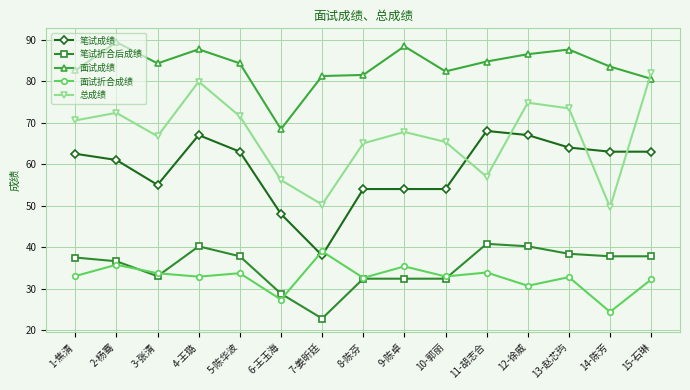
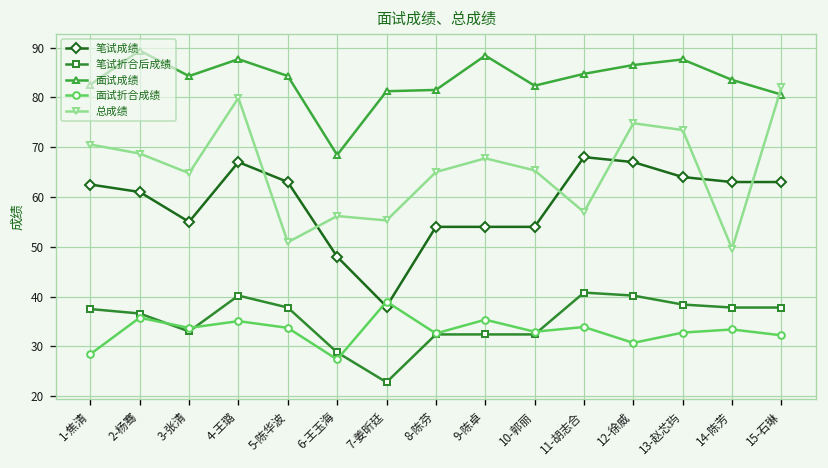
面试折合成绩, 1-焦清: 33 -> 28
总成绩, 2-杨骞: 72 -> 69
总成绩, 3-张清: 67 -> 65
面试折合成绩, 4-王璐: 33 -> 35
总成绩, 5-陈华波: 72 -> 51
总成绩, 7-姜昕廷: 50 -> 55
面试折合成绩, 14-陈芳: 24 -> 33
